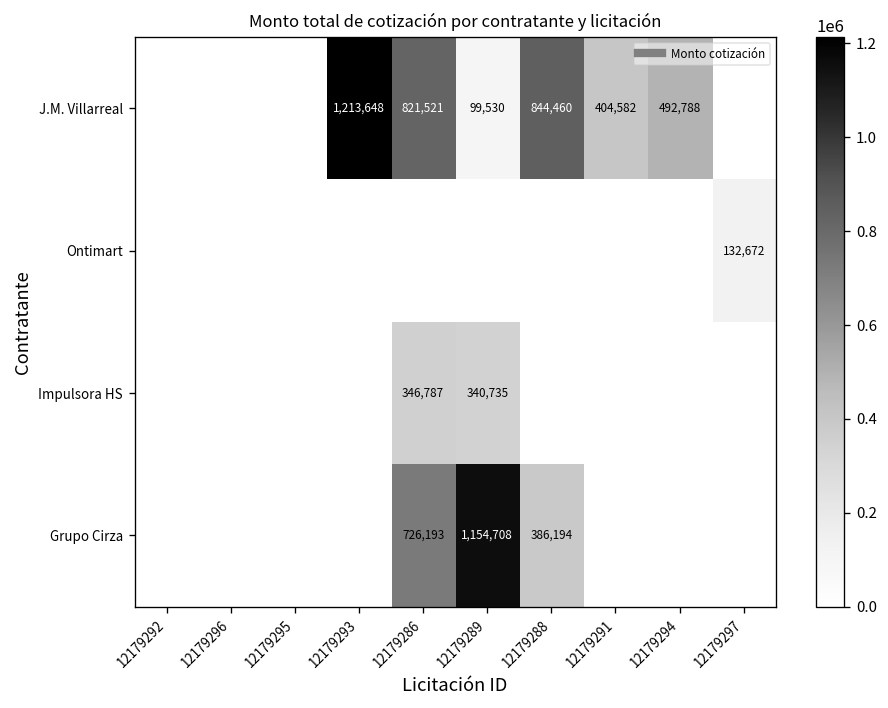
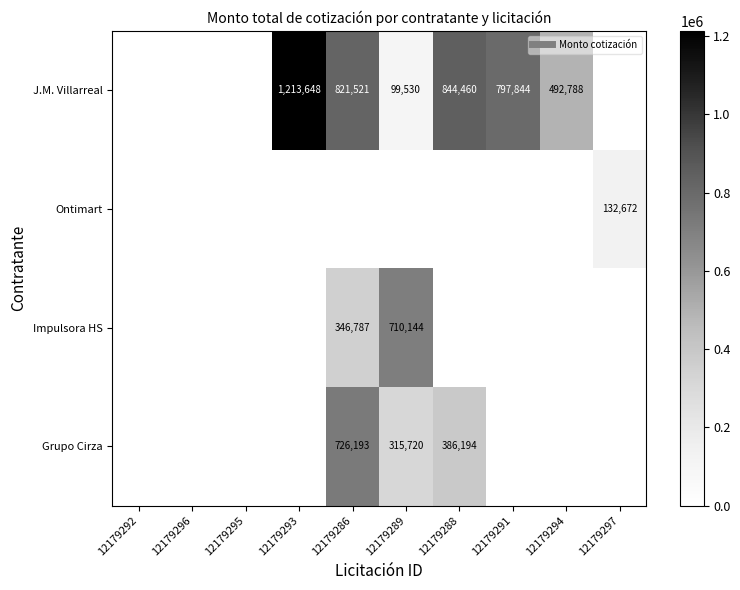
J.M. Villarreal, 12179291: 404,582 -> 797,844
Impulsora HS, 12179289: 340,735 -> 710,144
Grupo Cirza, 12179289: 1,154,708 -> 315,720
